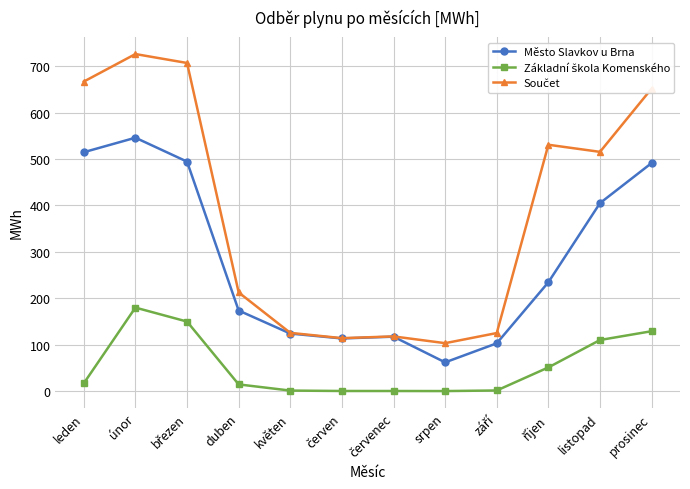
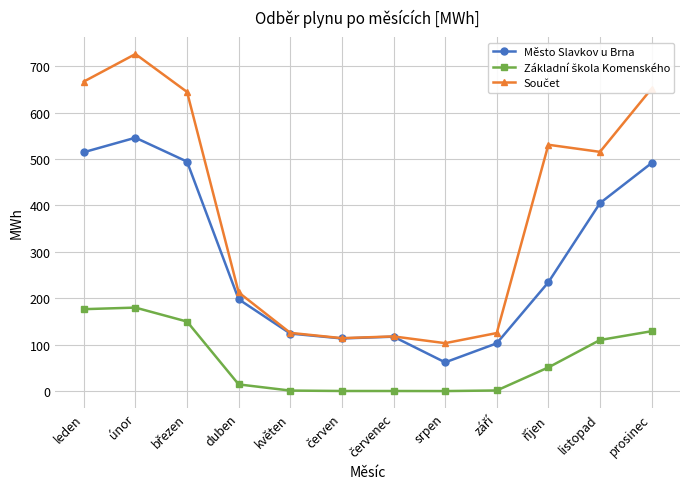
Základní škola Komenského, leden: 20 -> 180
Součet, březen: 710 -> 640
Město Slavkov u Brna, duben: 170 -> 200
